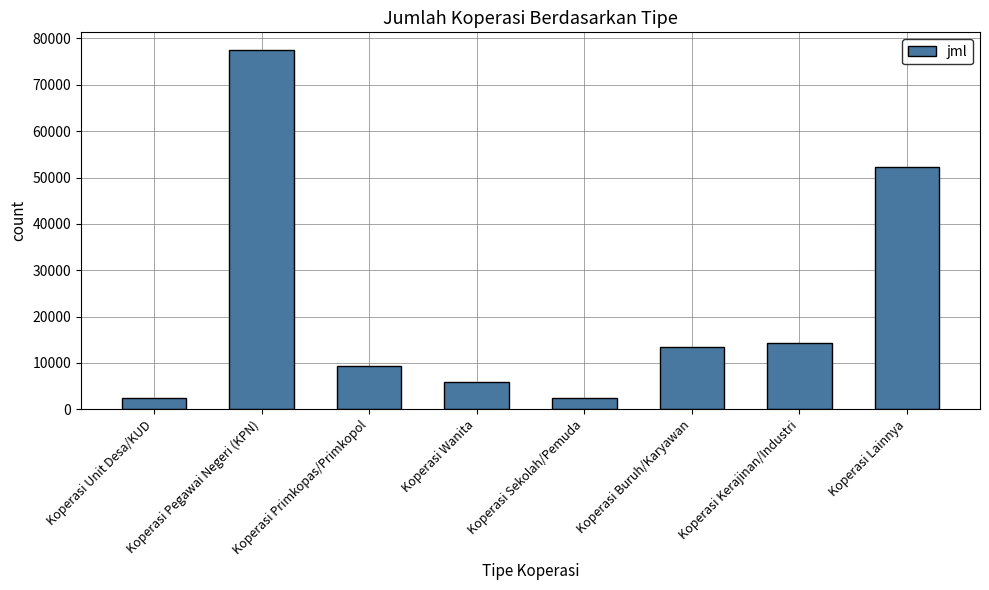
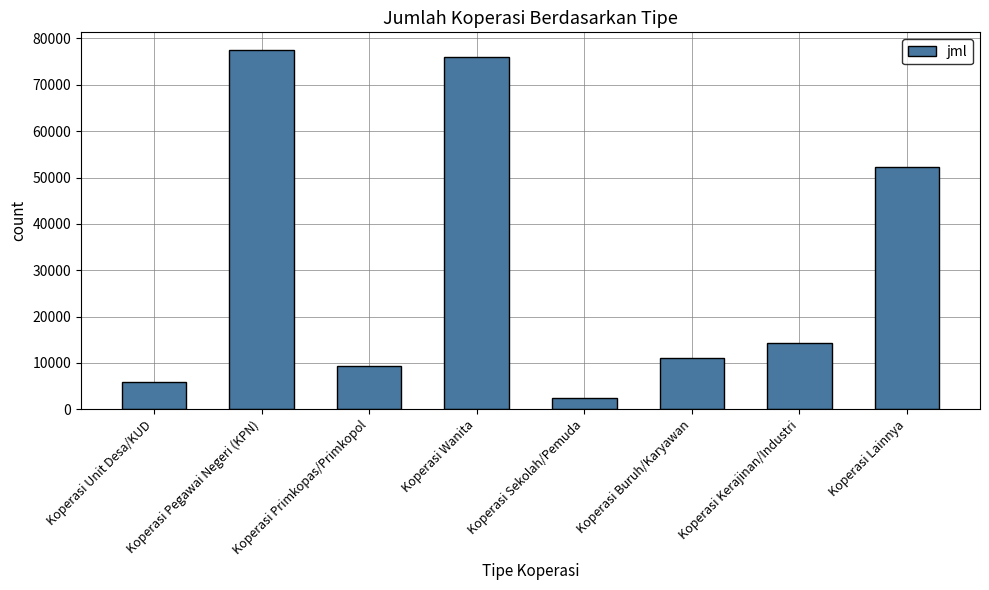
Koperasi Unit Desa/KUD: 2000 -> 6000
Koperasi Wanita: 6000 -> 76000
Koperasi Buruh/Karyawan: 13000 -> 11000
